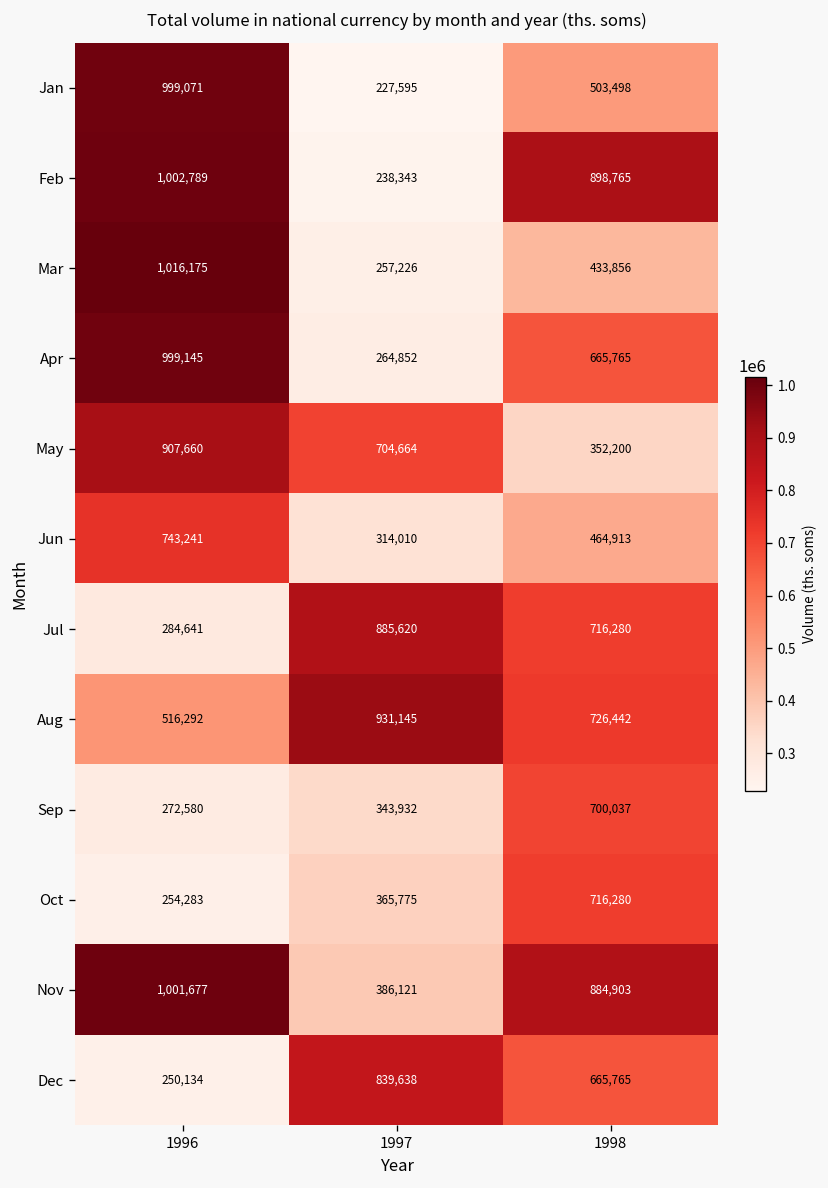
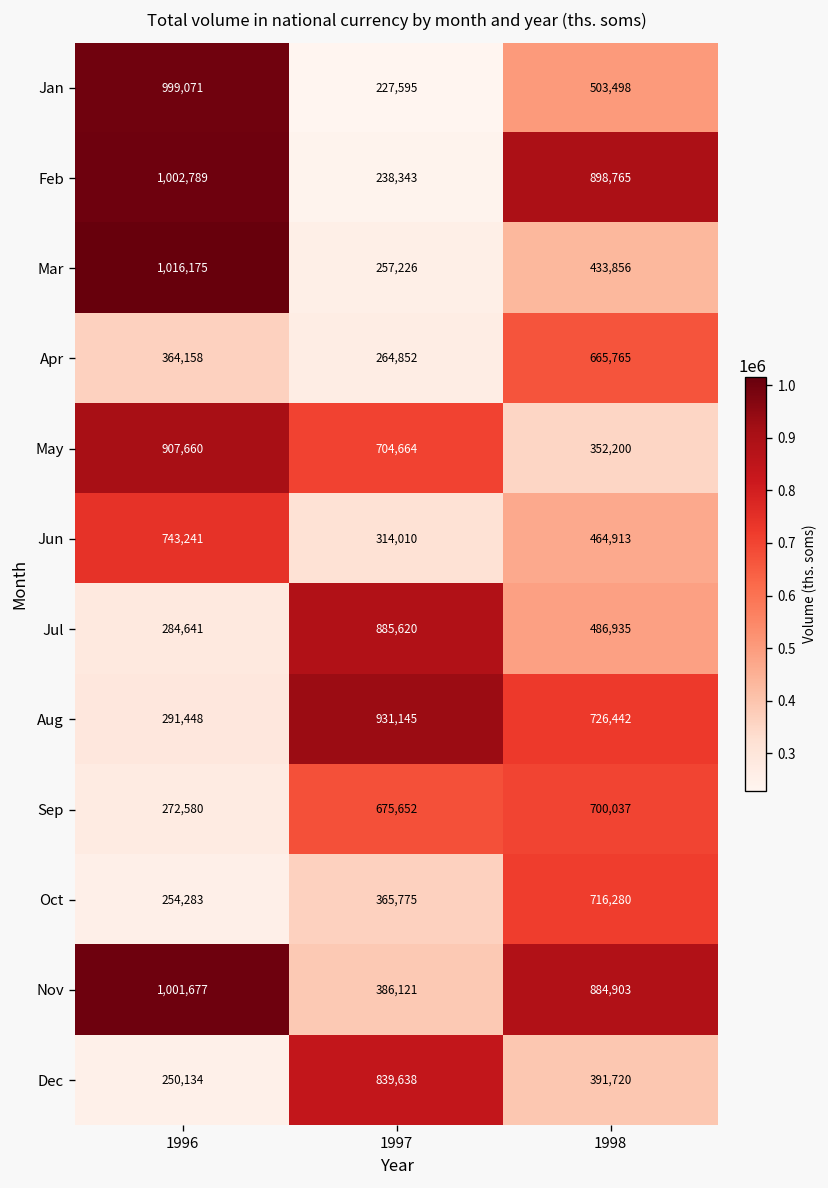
Apr, 1996: 999,145 -> 364,158
Jul, 1998: 716,280 -> 486,935
Aug, 1996: 516,292 -> 291,448
Sep, 1997: 343,932 -> 675,652
Dec, 1998: 665,765 -> 391,720
